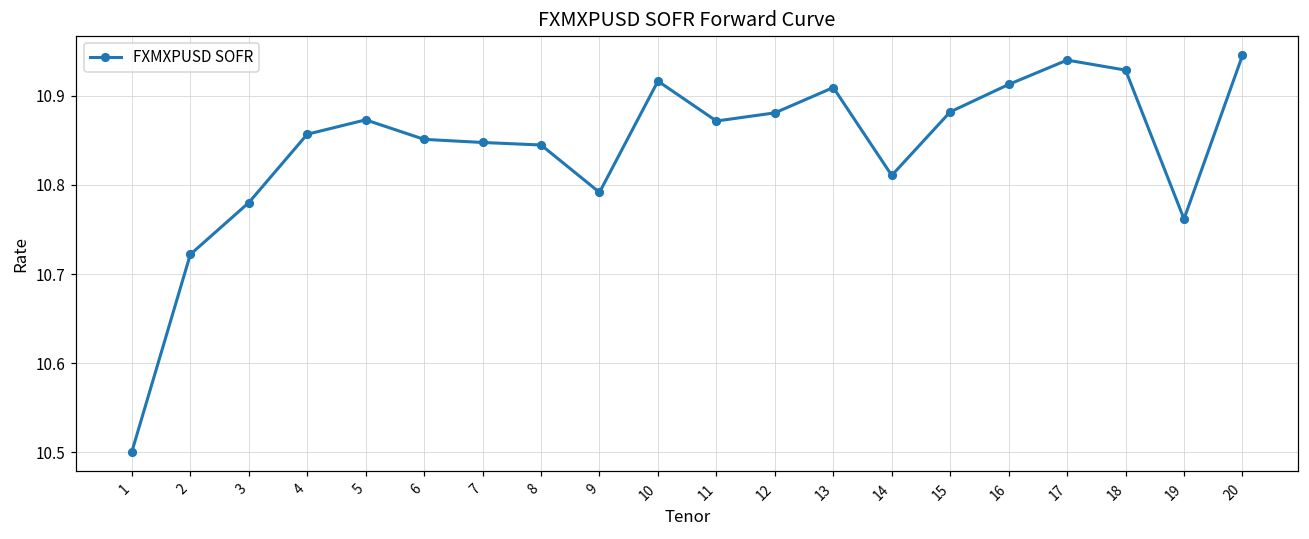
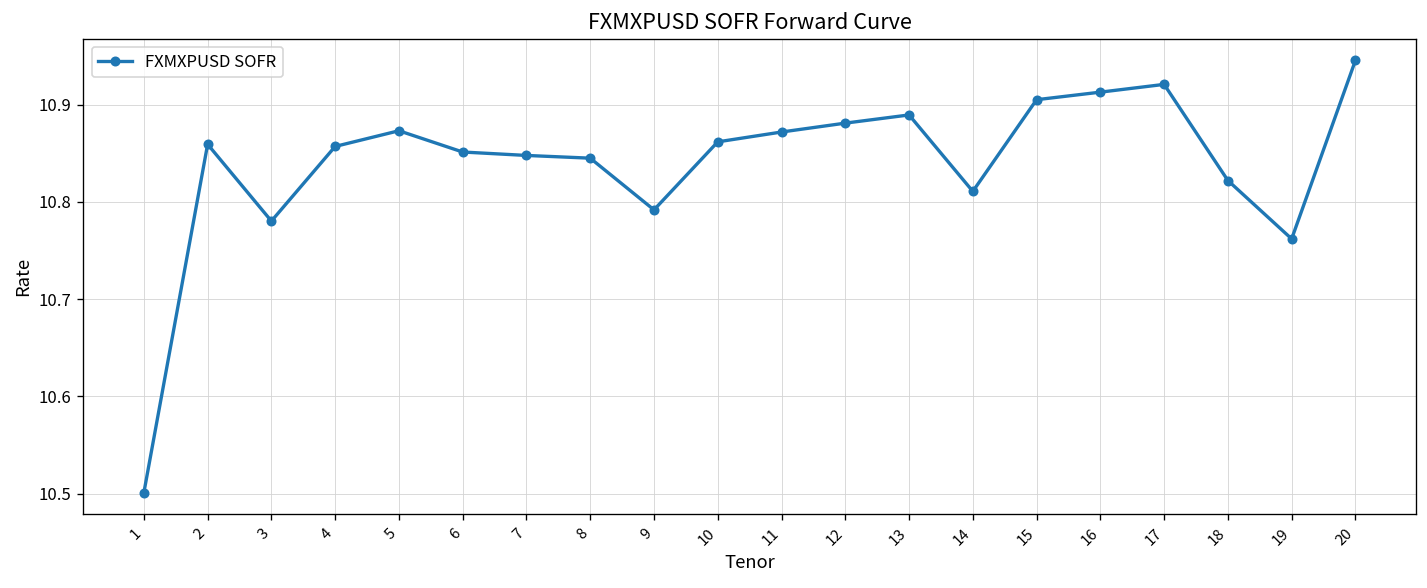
2: 10.72 -> 10.86
10: 10.92 -> 10.86
13: 10.91 -> 10.89
15: 10.88 -> 10.90
17: 10.94 -> 10.92
18: 10.93 -> 10.82
